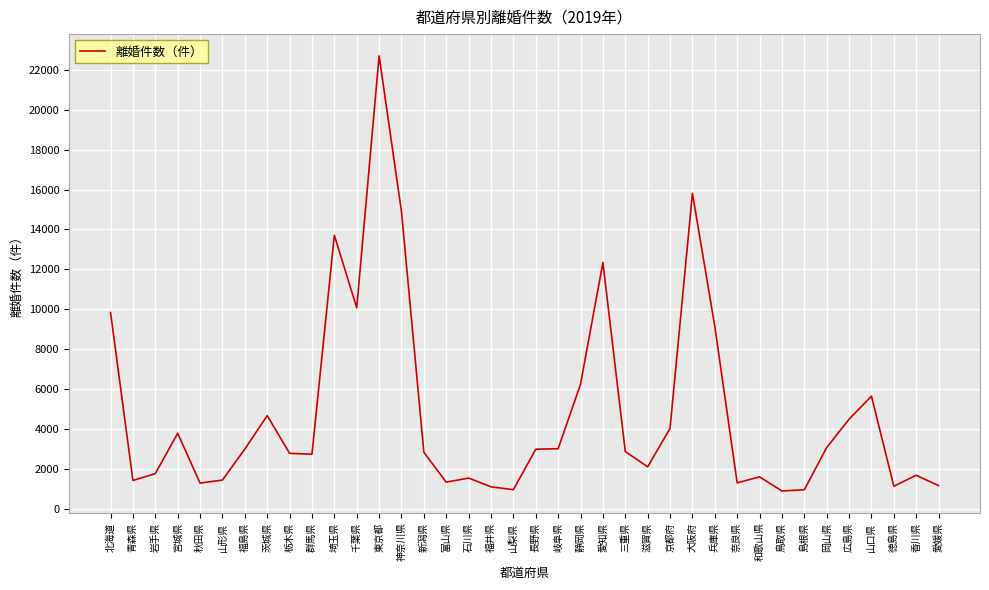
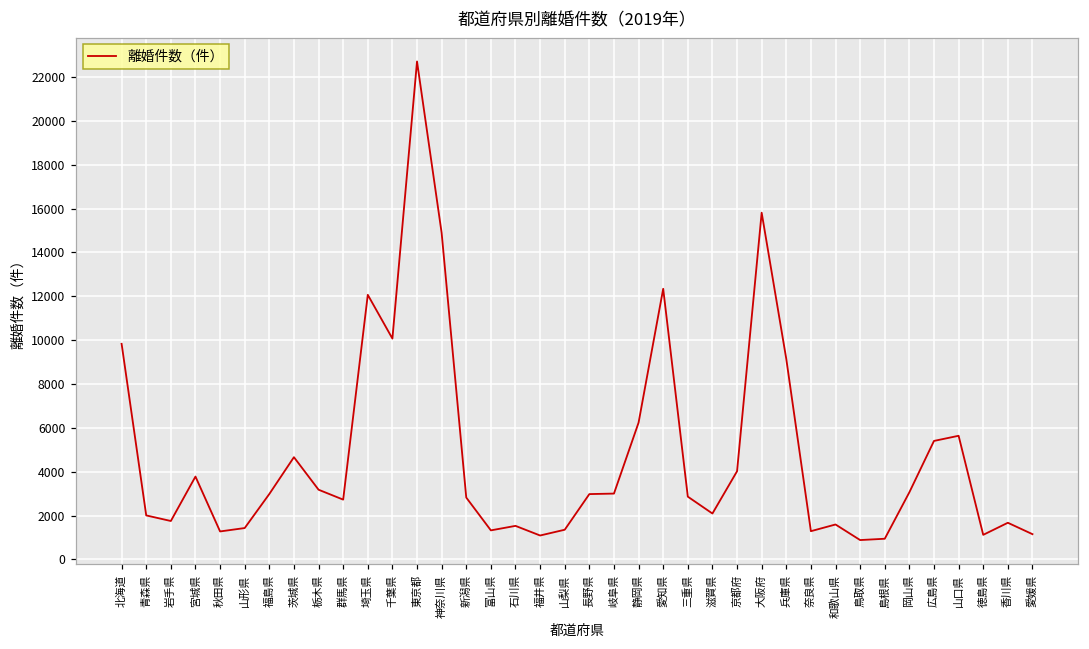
青森県: 1400 -> 2000
栃木県: 2800 -> 3200
埼玉県: 13700 -> 12100
山梨県: 1000 -> 1400
広島県: 4500 -> 5400
